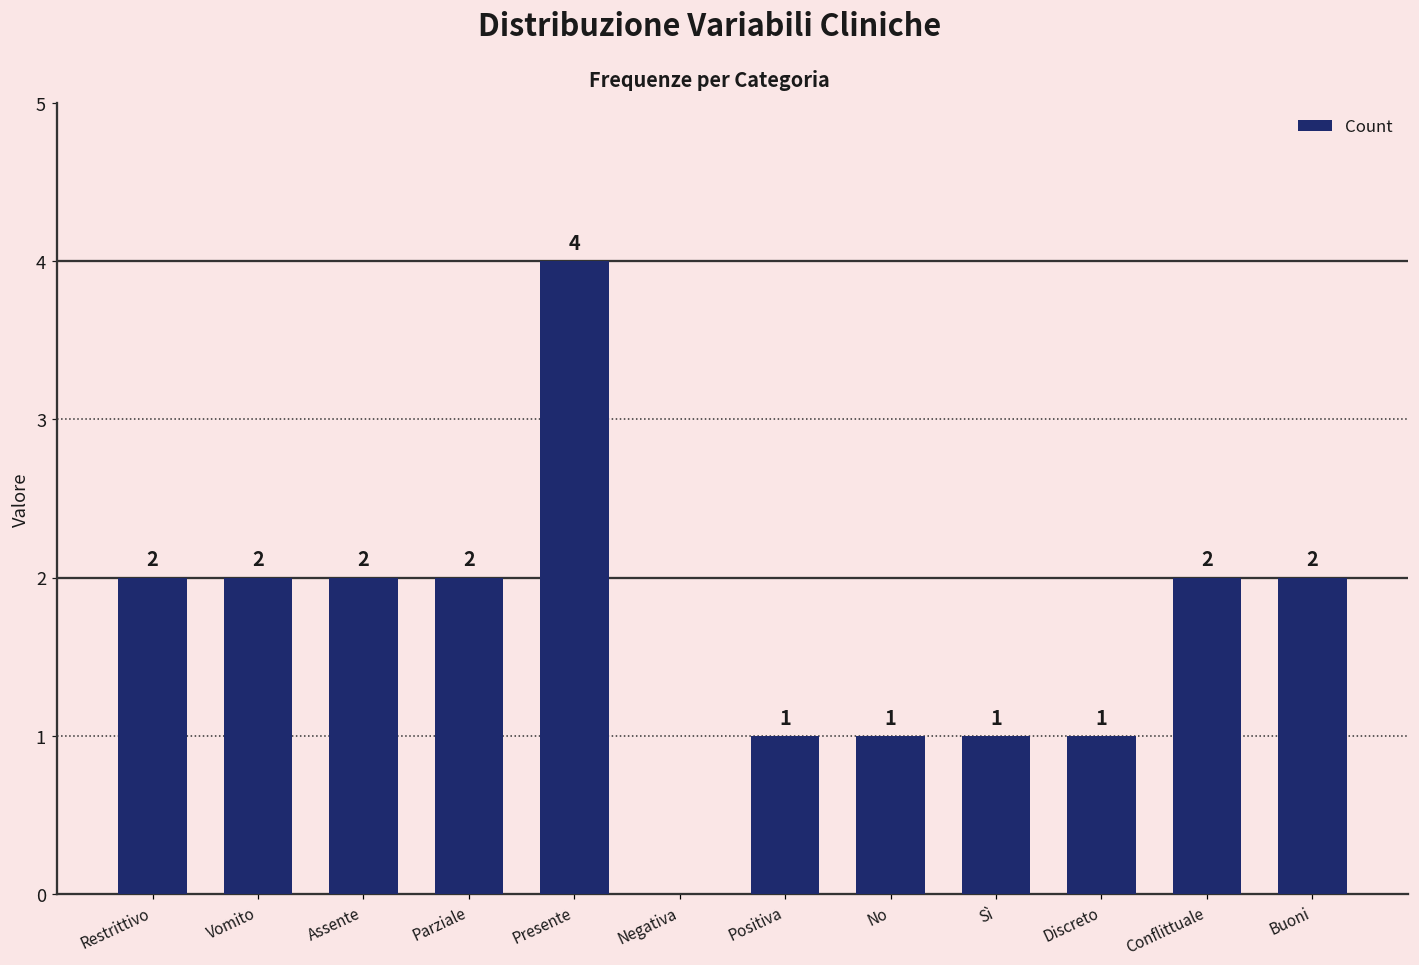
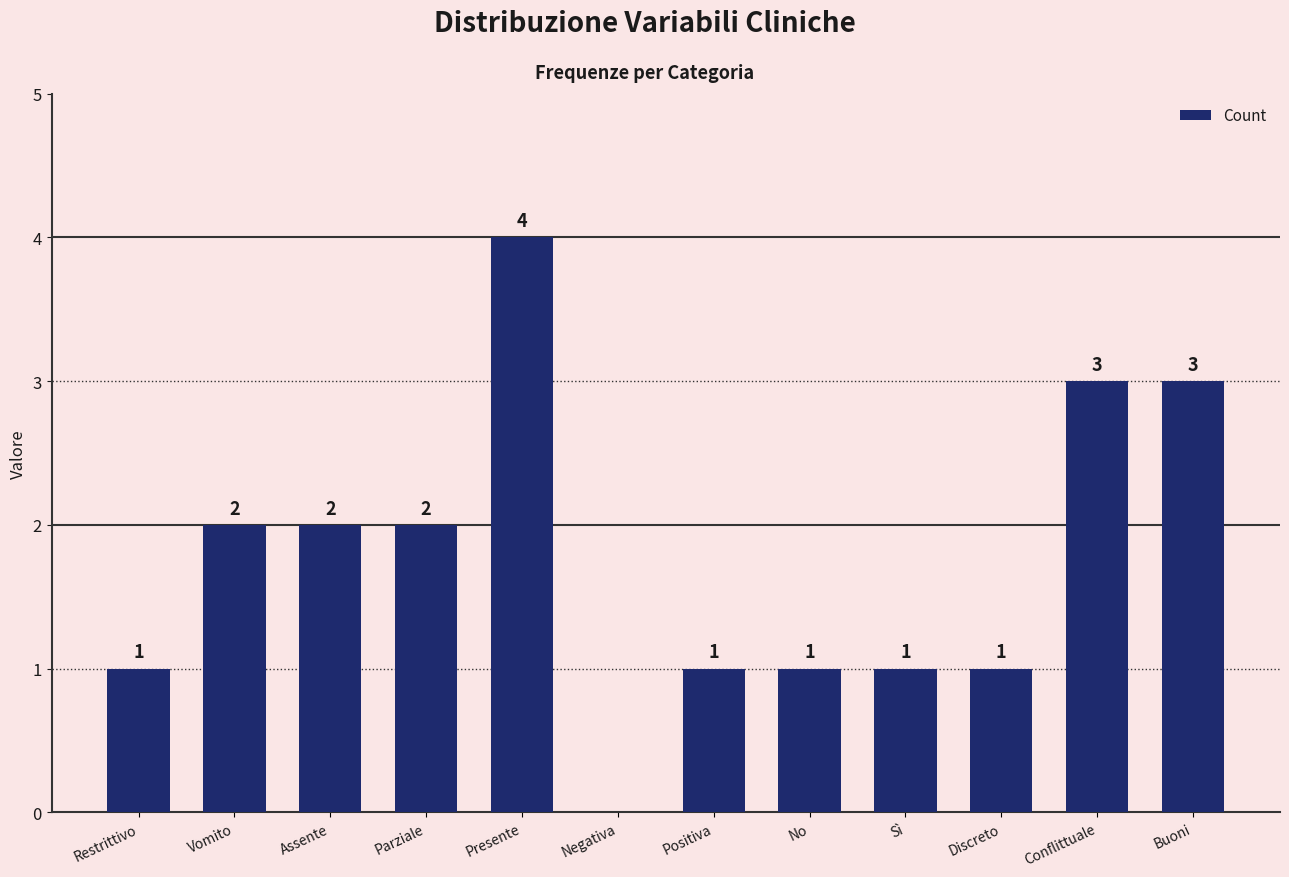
Restrittivo: 2 -> 1
Conflittuale: 2 -> 3
Buoni: 2 -> 3
